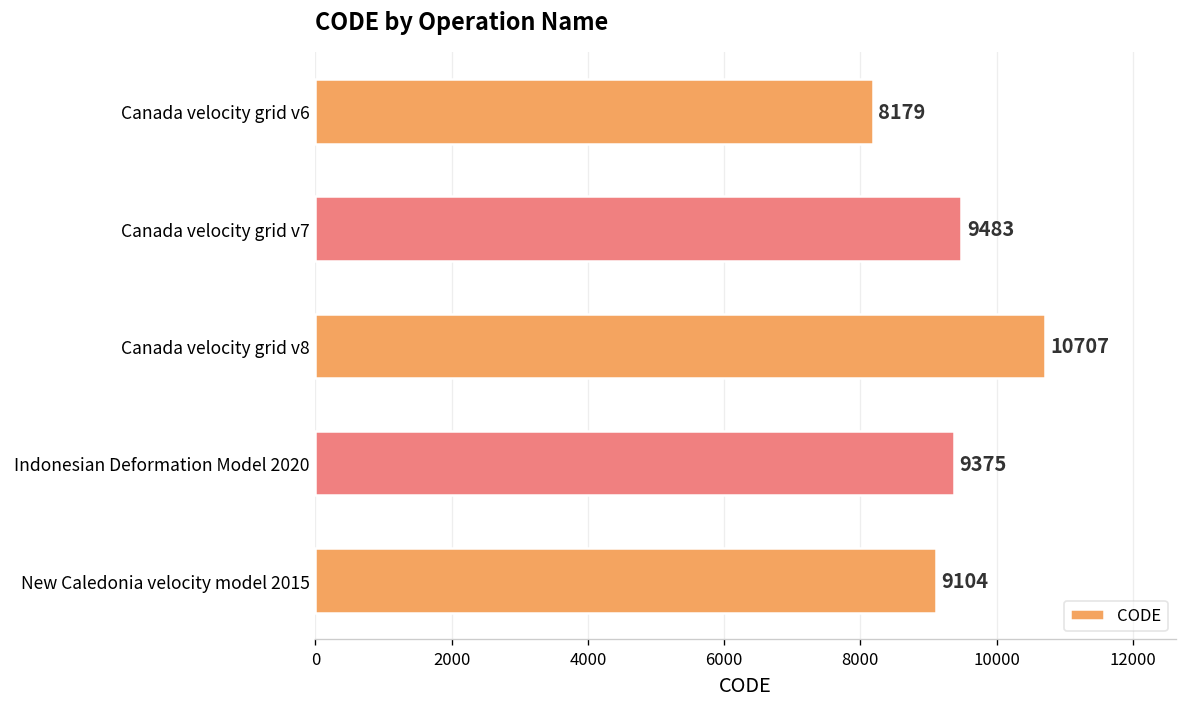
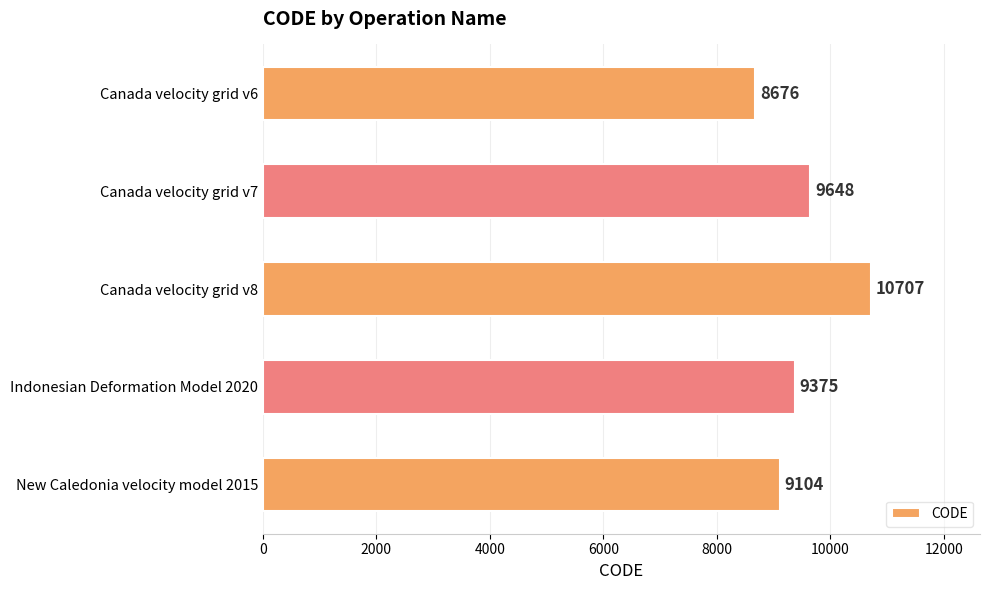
Canada velocity grid v6: 8179 -> 8676
Canada velocity grid v7: 9483 -> 9648
